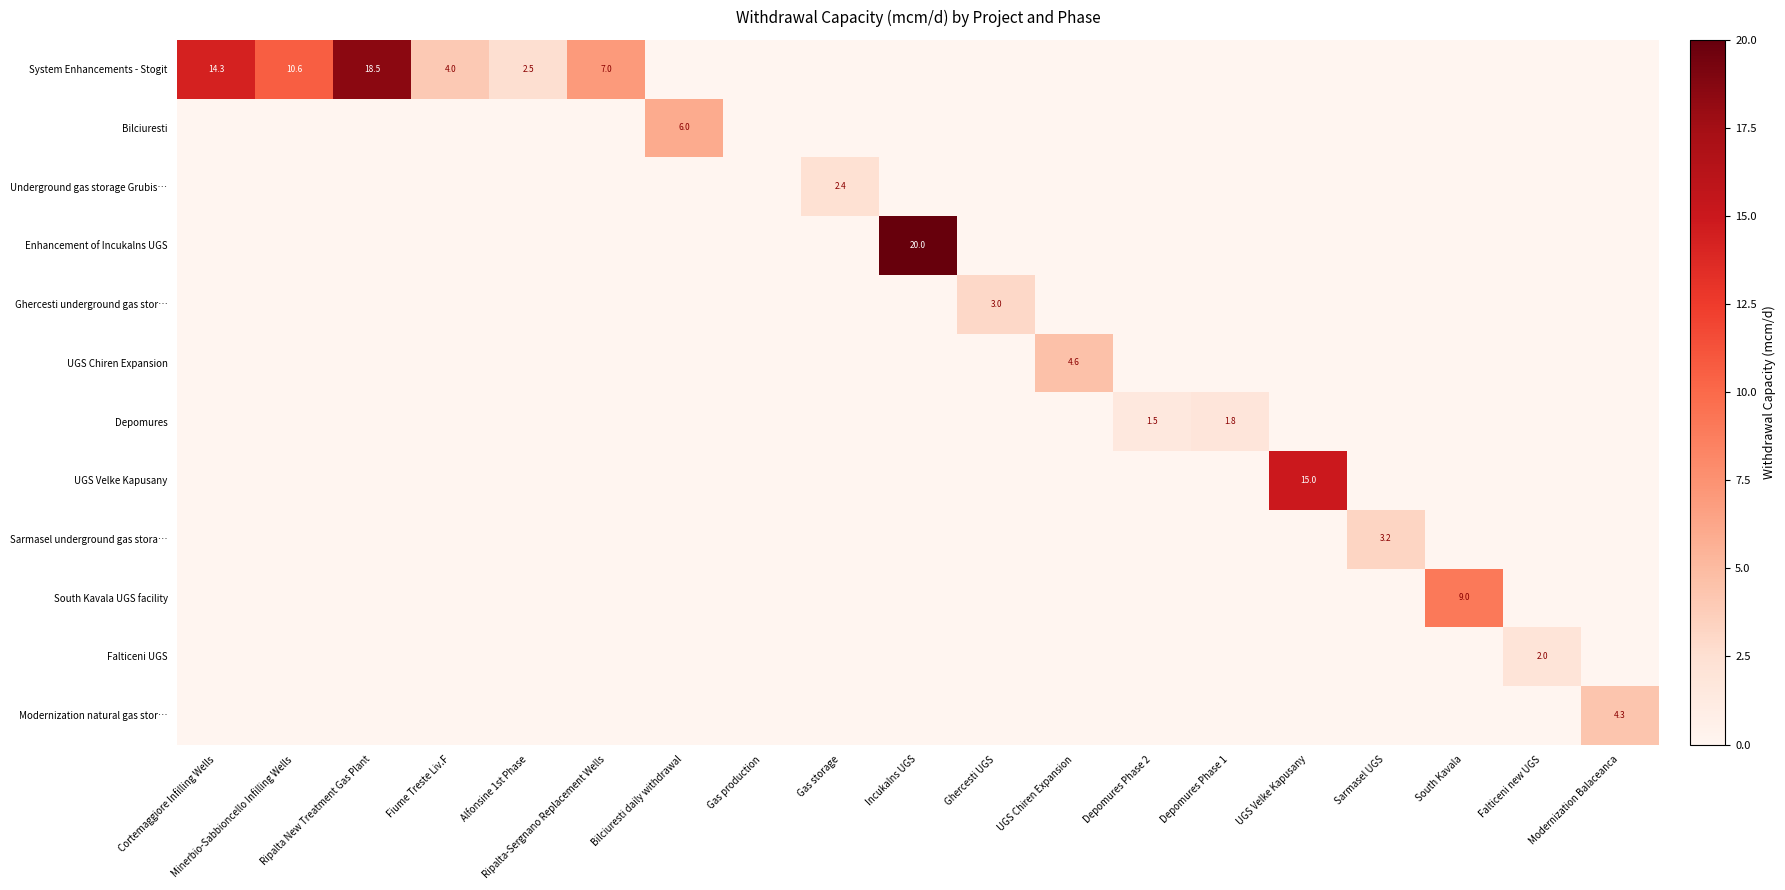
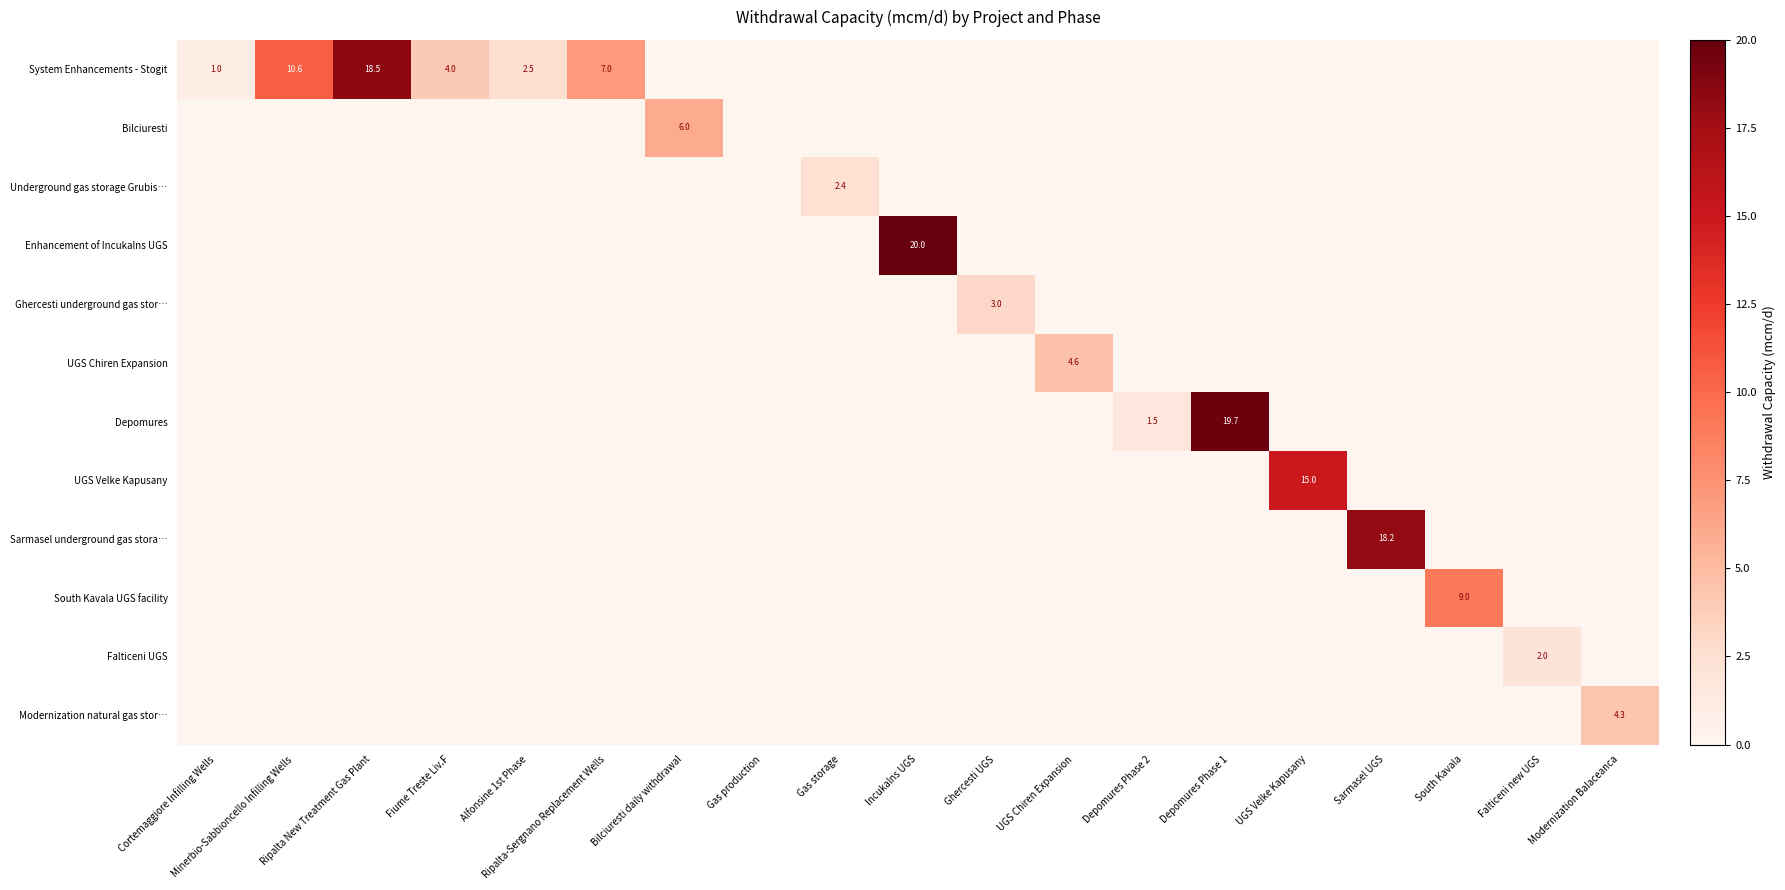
System Enhancements - Stogit, Cortemaggiore Infilling Wells: 14.3 -> 1.0
Depomures, Depomures Phase 1: 1.8 -> 19.7
Sarmasel underground gas stora…, Sarmasel UGS: 3.2 -> 18.2
